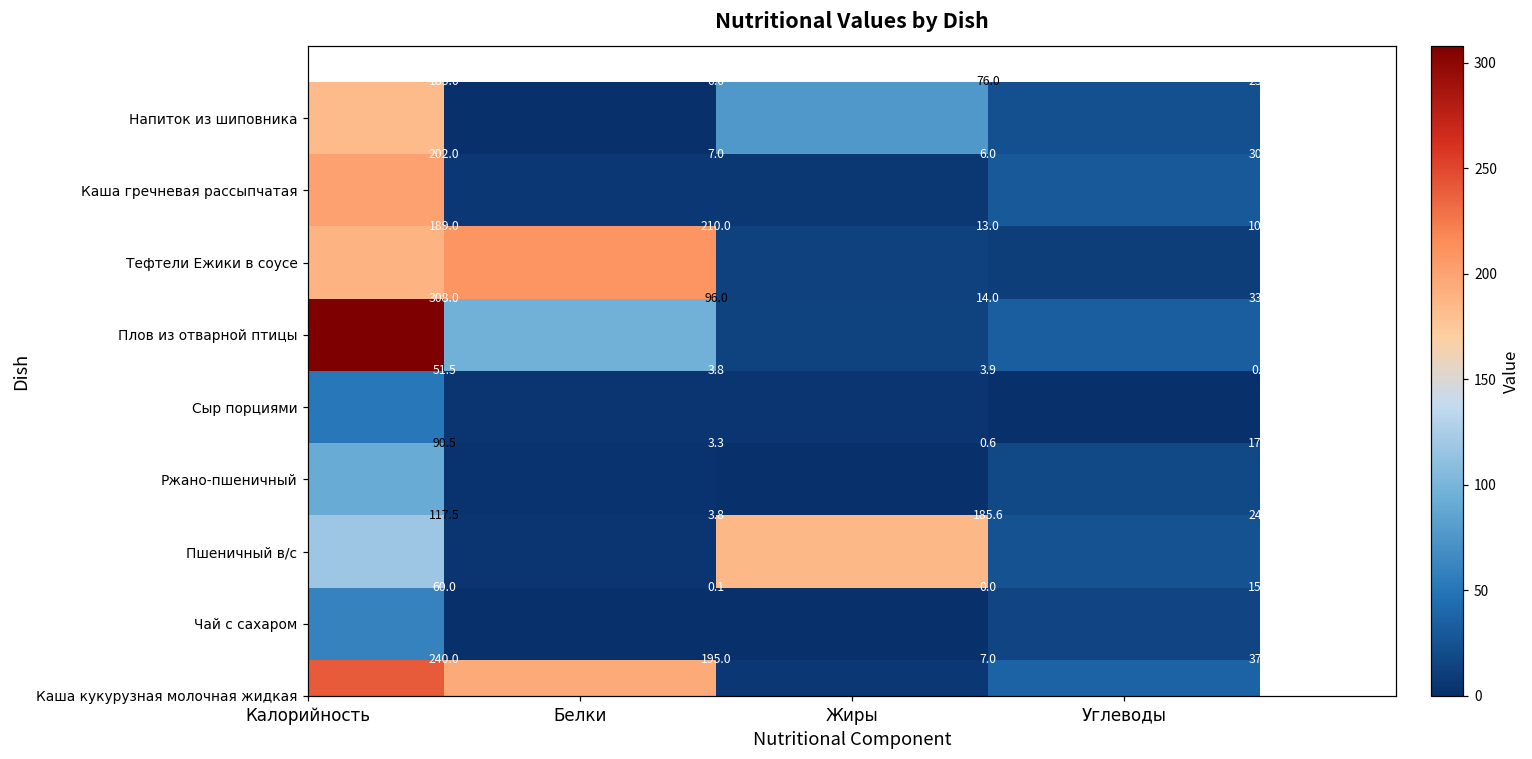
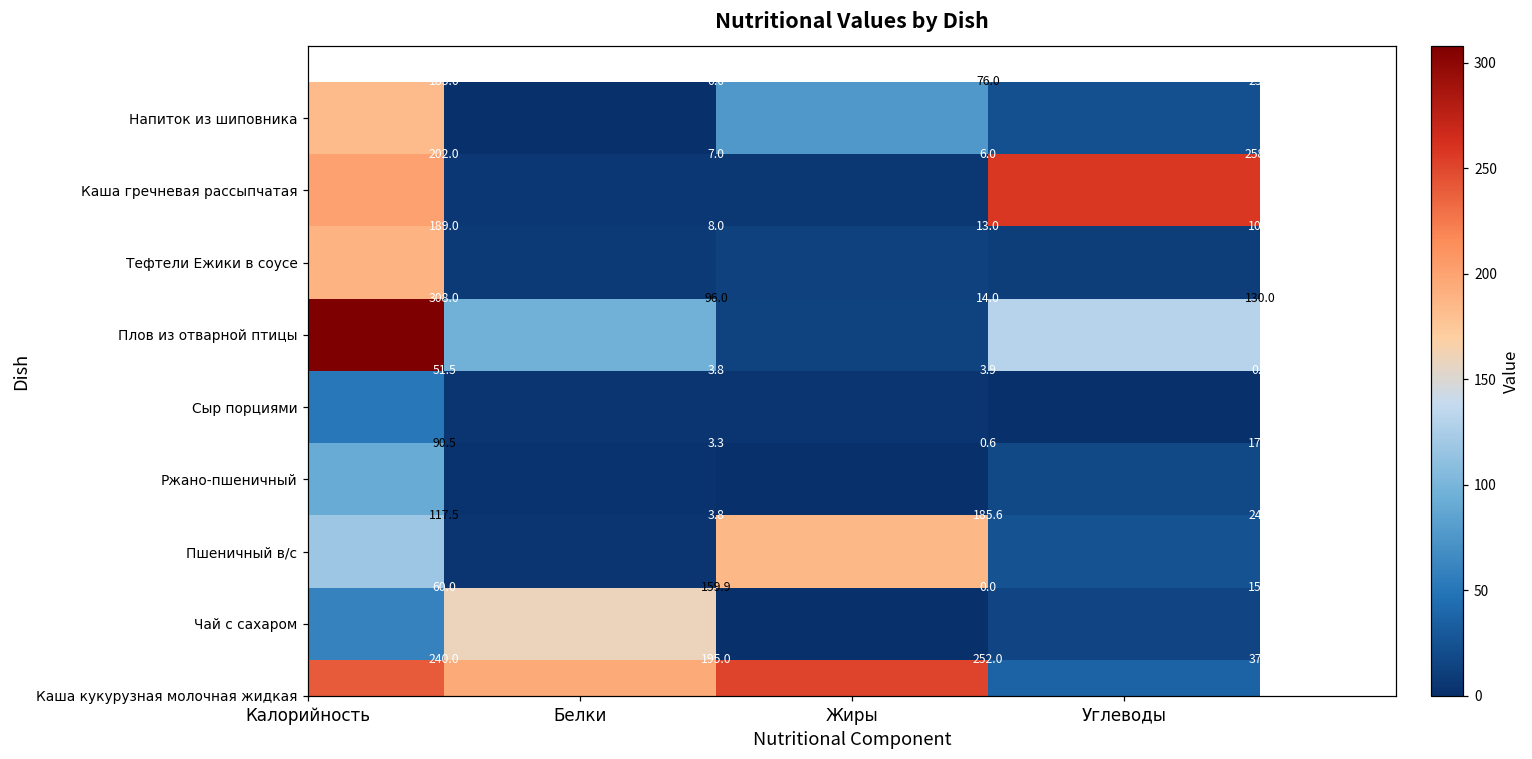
Каша гречневая рассыпчатая, Углеводы: 30.0 -> 258.0
Тефтели Ежики в соусе, Белки: 210.0 -> 8.0
Плов из отварной птицы, Углеводы: 33.0 -> 130.0
Чай с сахаром, Белки: 0.1 -> 159.9
Каша кукурузная молочная жидкая, Жиры: 7.0 -> 252.0
